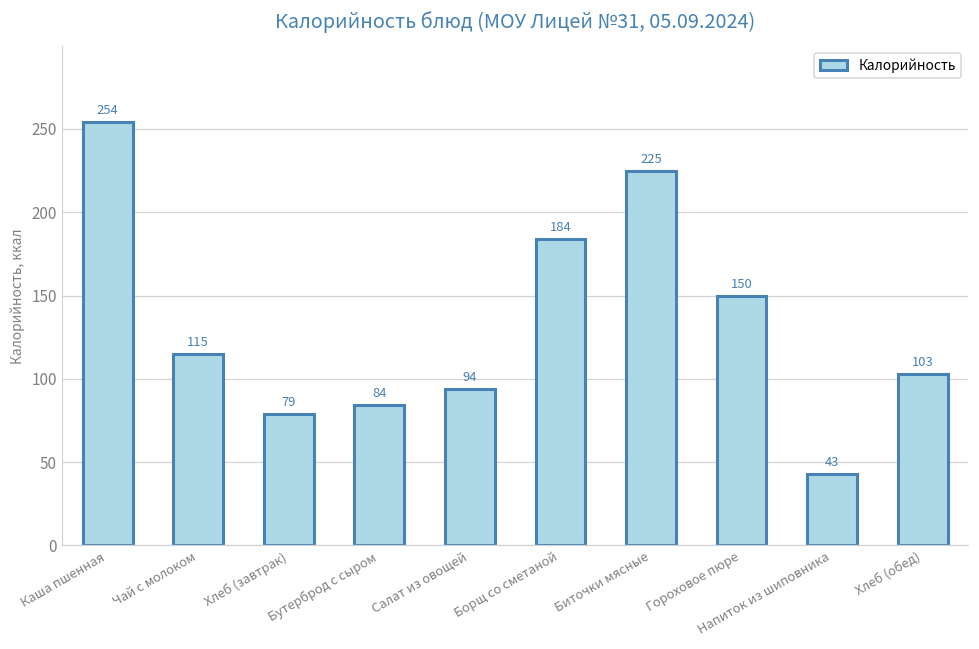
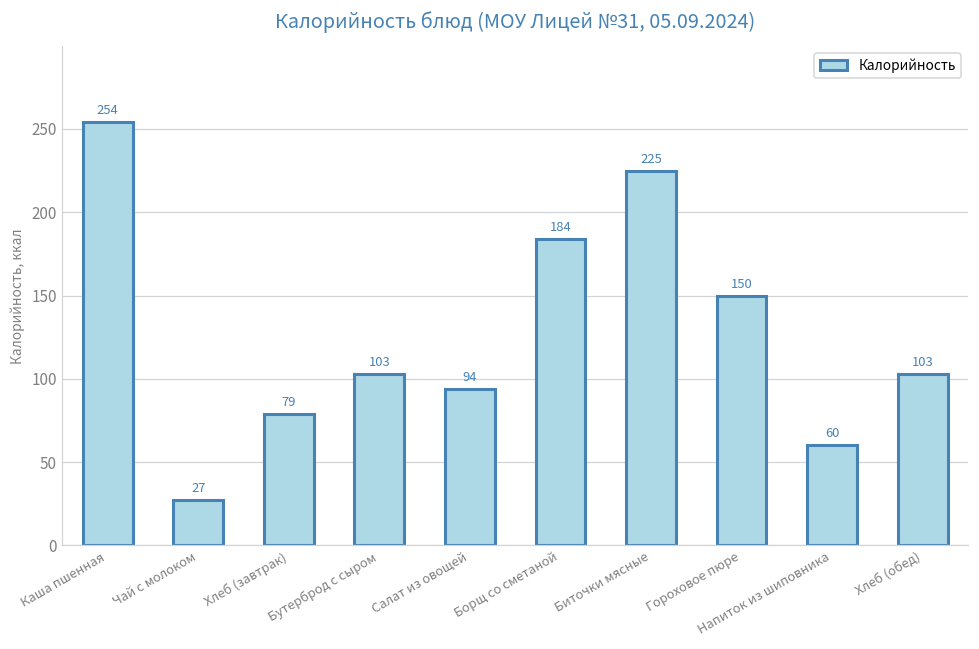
Чай с молоком: 115 -> 27
Бутерброд с сыром: 84 -> 103
Напиток из шиповника: 43 -> 60
